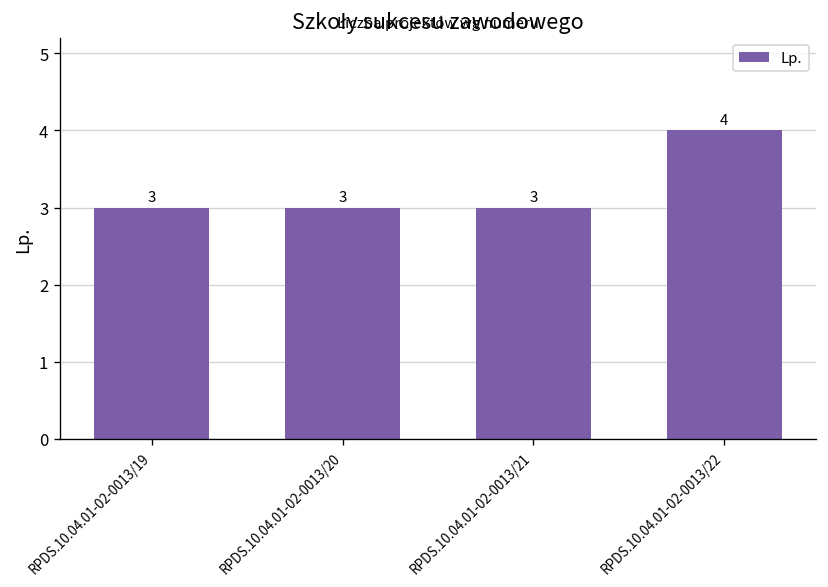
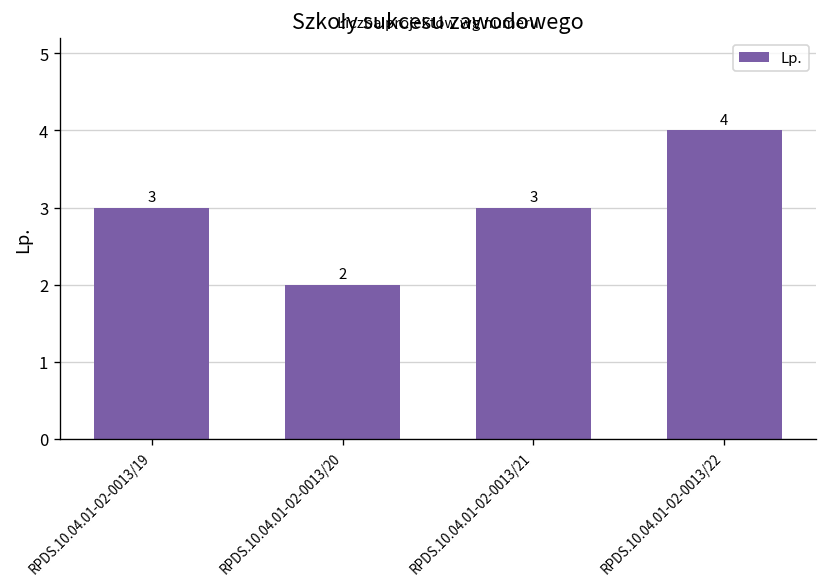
RPDS.10.04.01-02-0013/20: 3 -> 2
